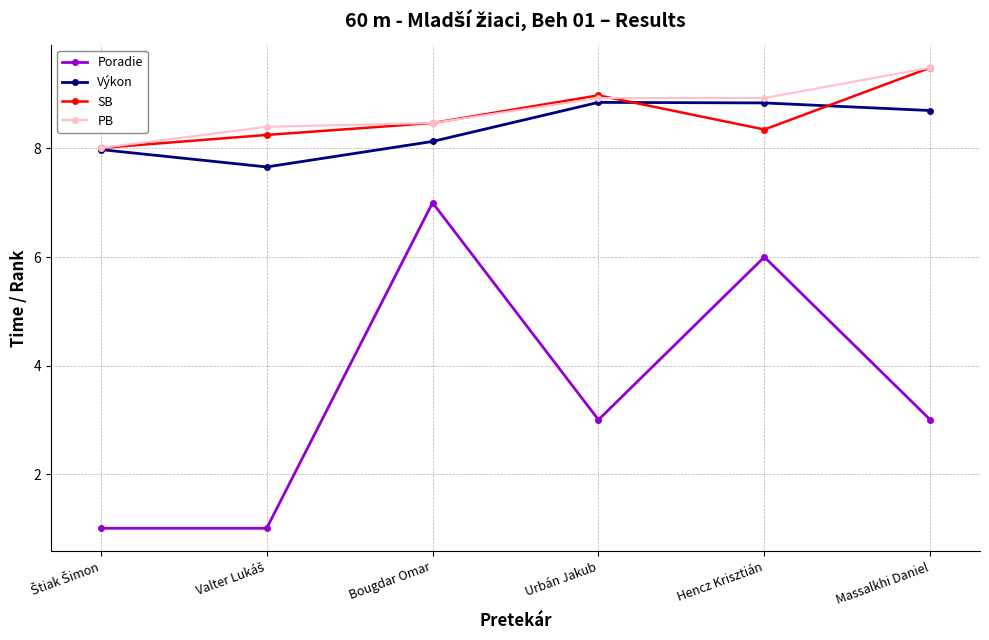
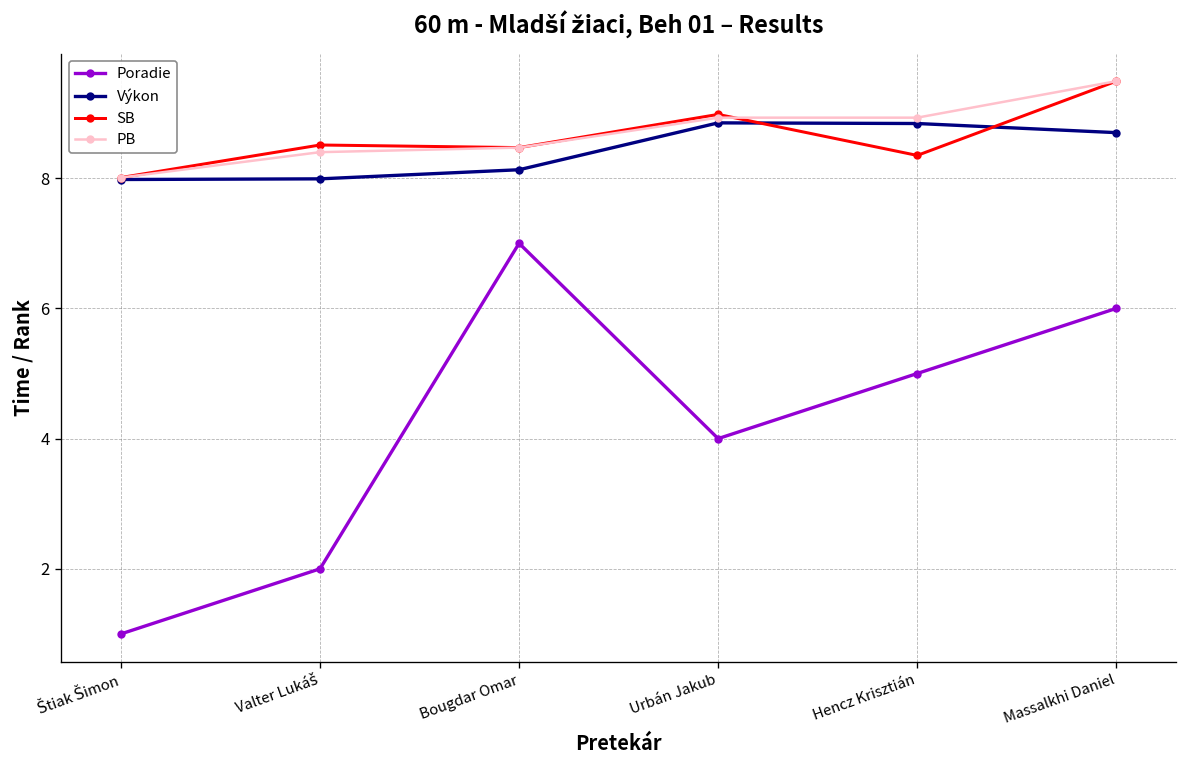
Poradie, Valter Lukáš: 1 -> 2
Výkon, Valter Lukáš: 7.7 -> 8.0
SB, Valter Lukáš: 8.3 -> 8.5
Poradie, Urbán Jakub: 3 -> 4
Poradie, Hencz Krisztián: 6 -> 5
Poradie, Massalkhi Daniel: 3 -> 6
